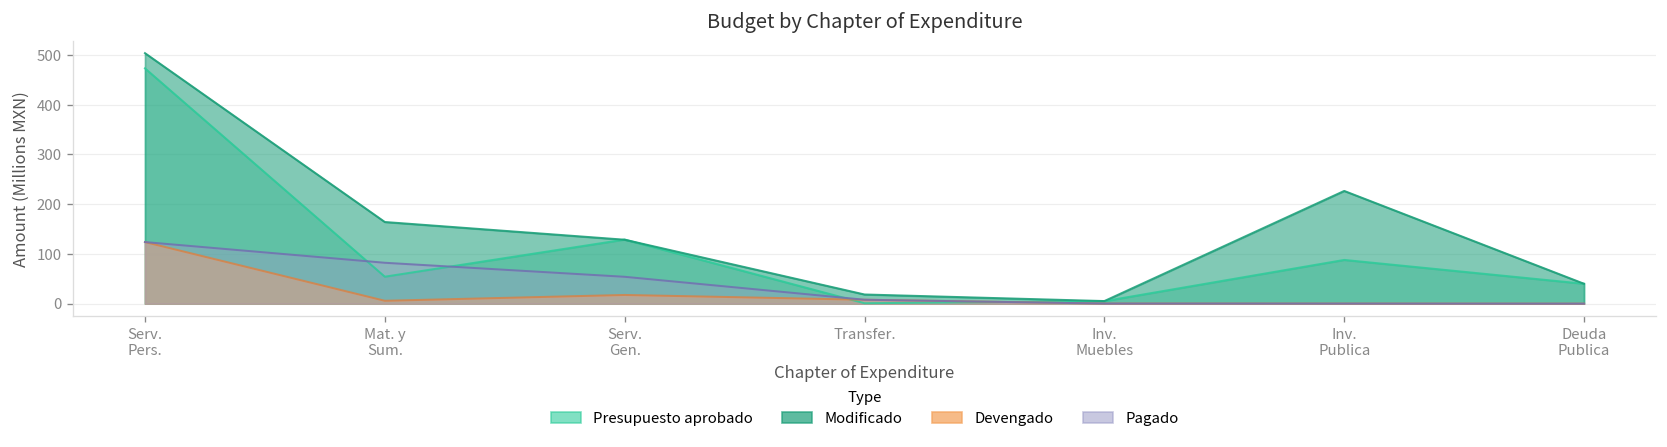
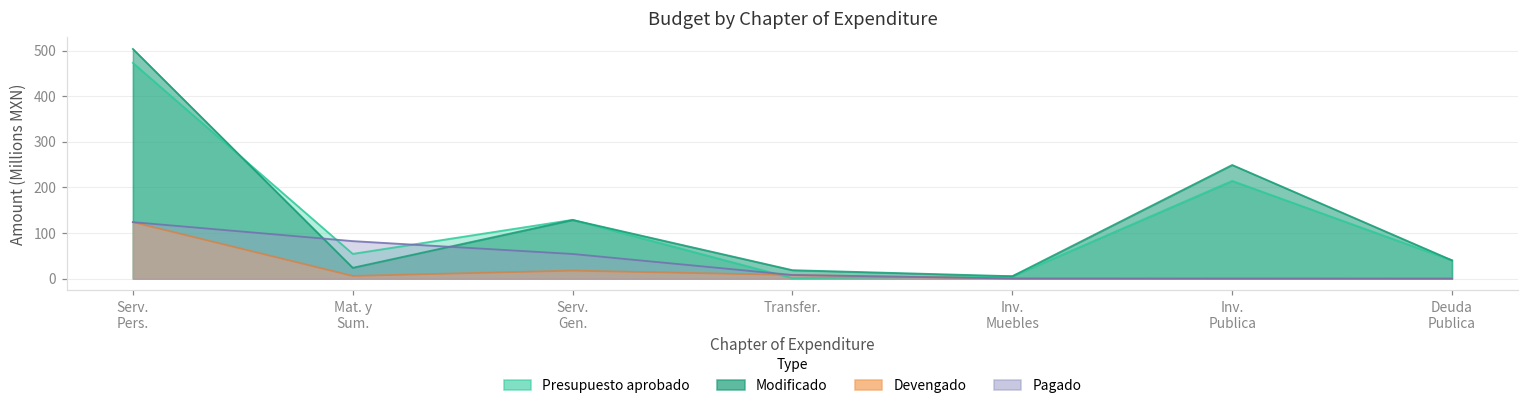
Modificado, Mat. y Sum.: 160 -> 20
Presupuesto aprobado, Inv. Publica: 90 -> 210
Modificado, Inv. Publica: 230 -> 250
